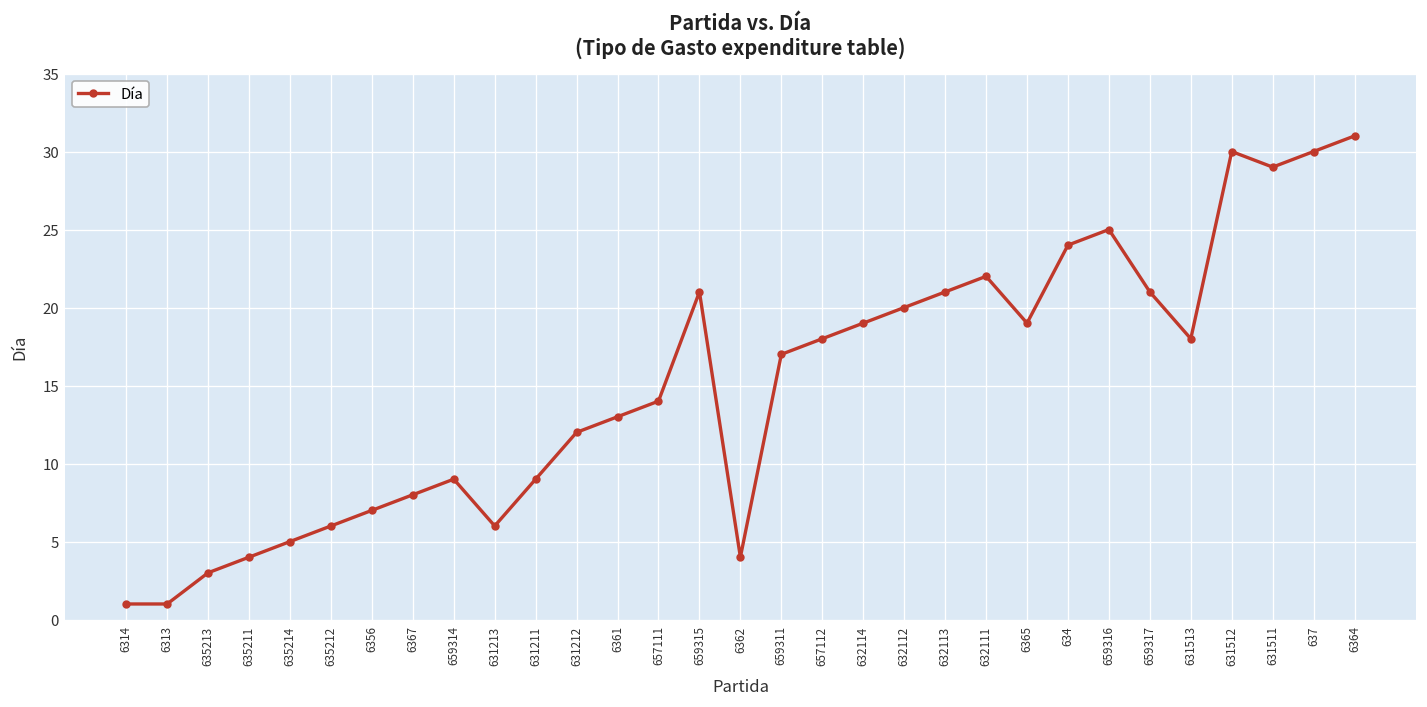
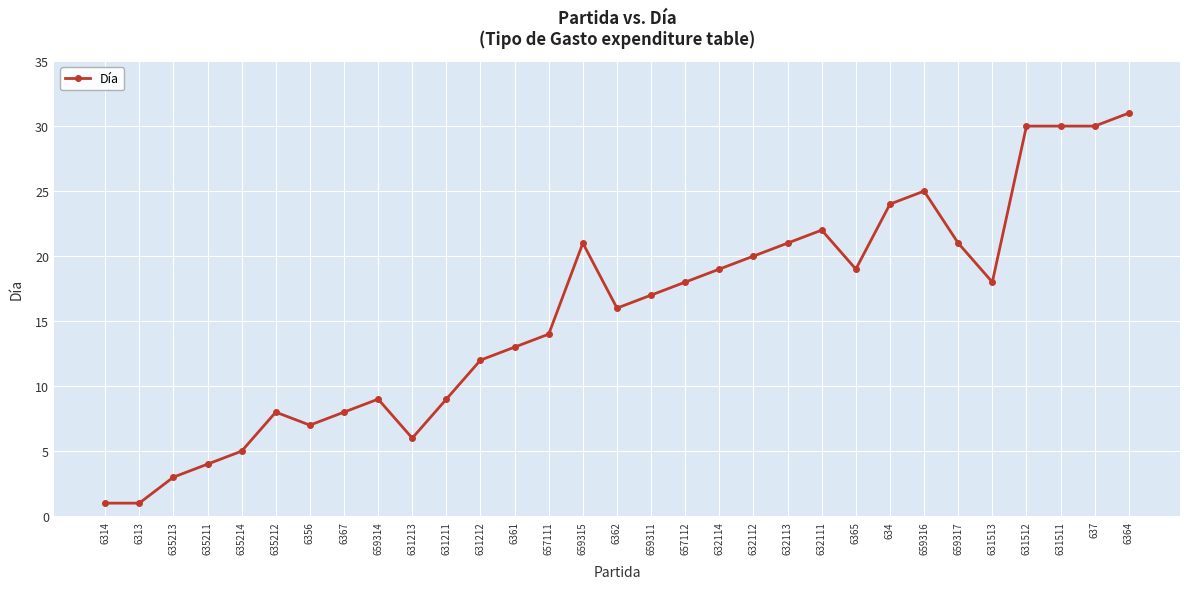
635212: 6 -> 8
6362: 4 -> 16
631511: 29 -> 30
